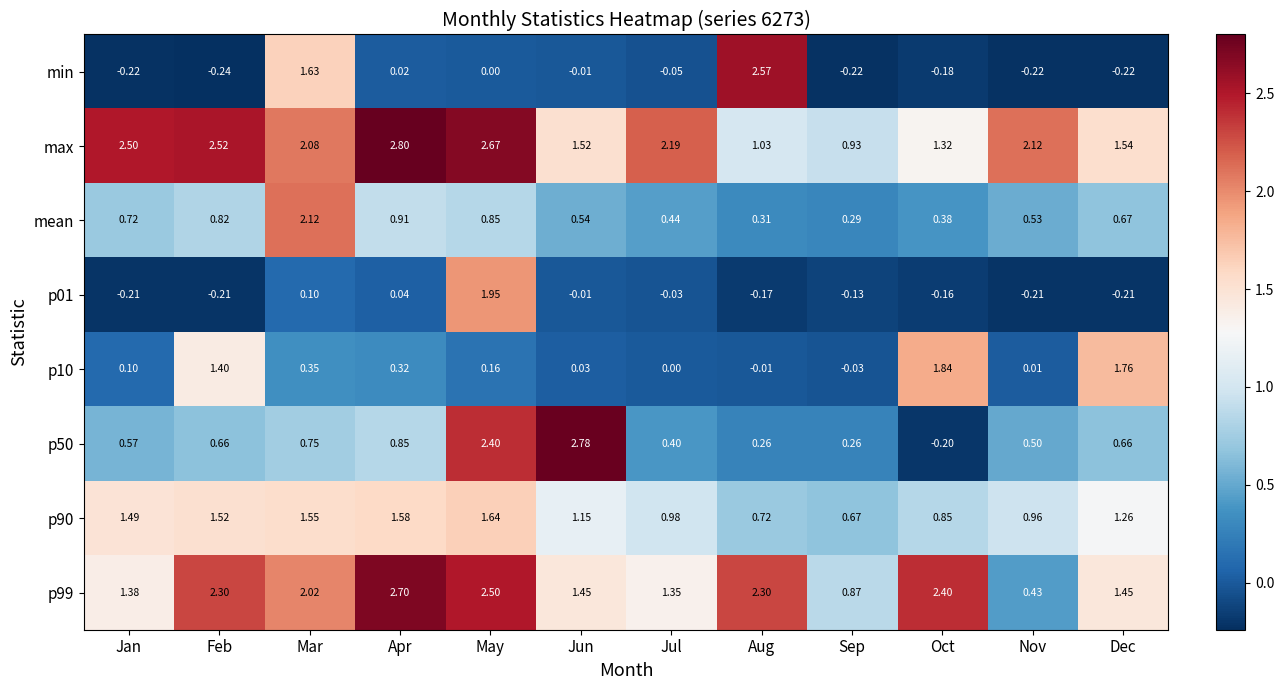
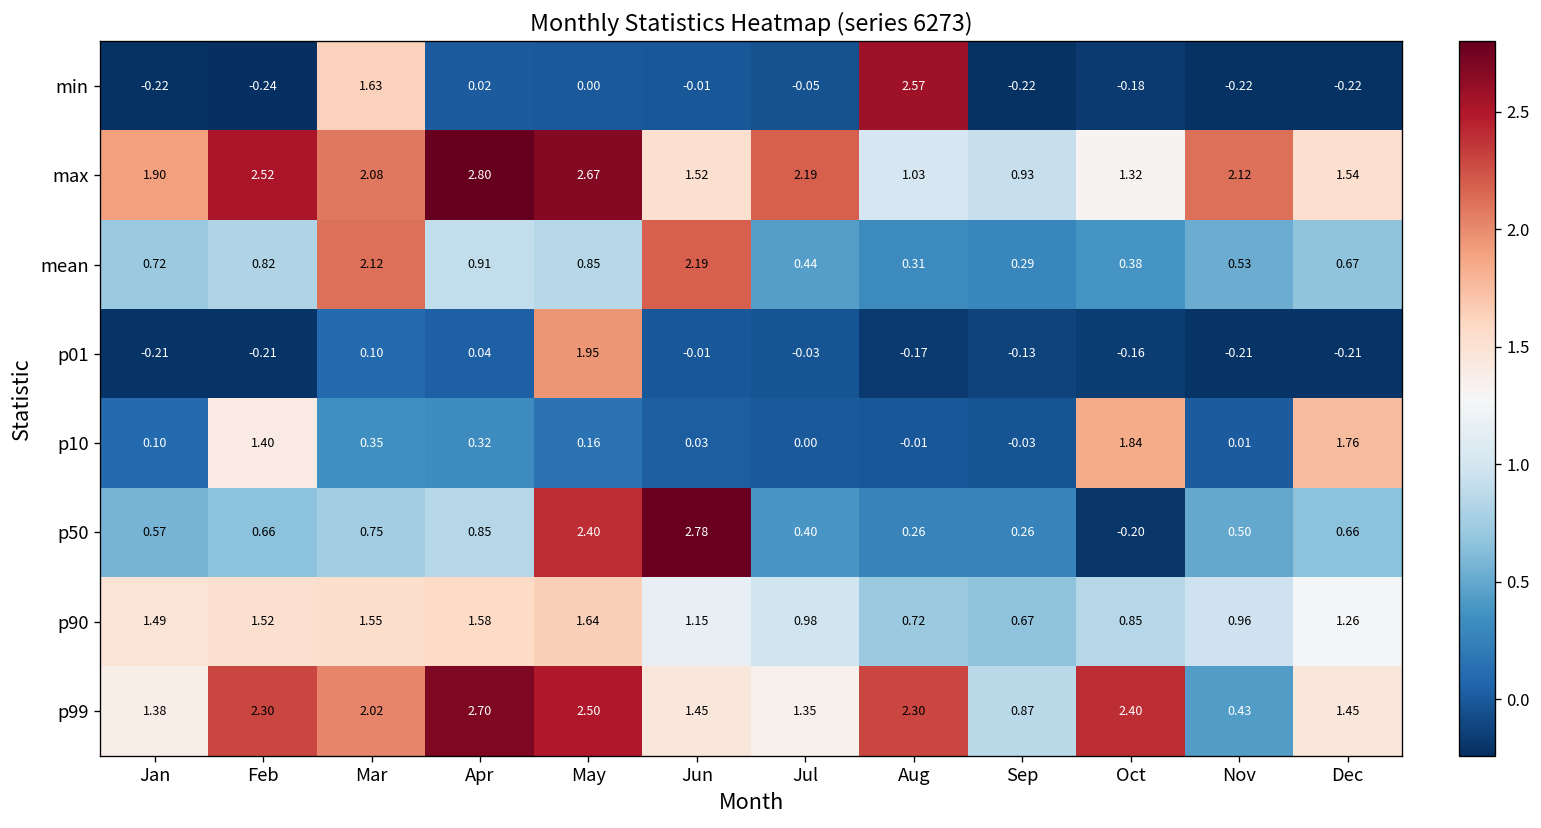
max, Jan: 2.50 -> 1.90
mean, Jun: 0.54 -> 2.19
